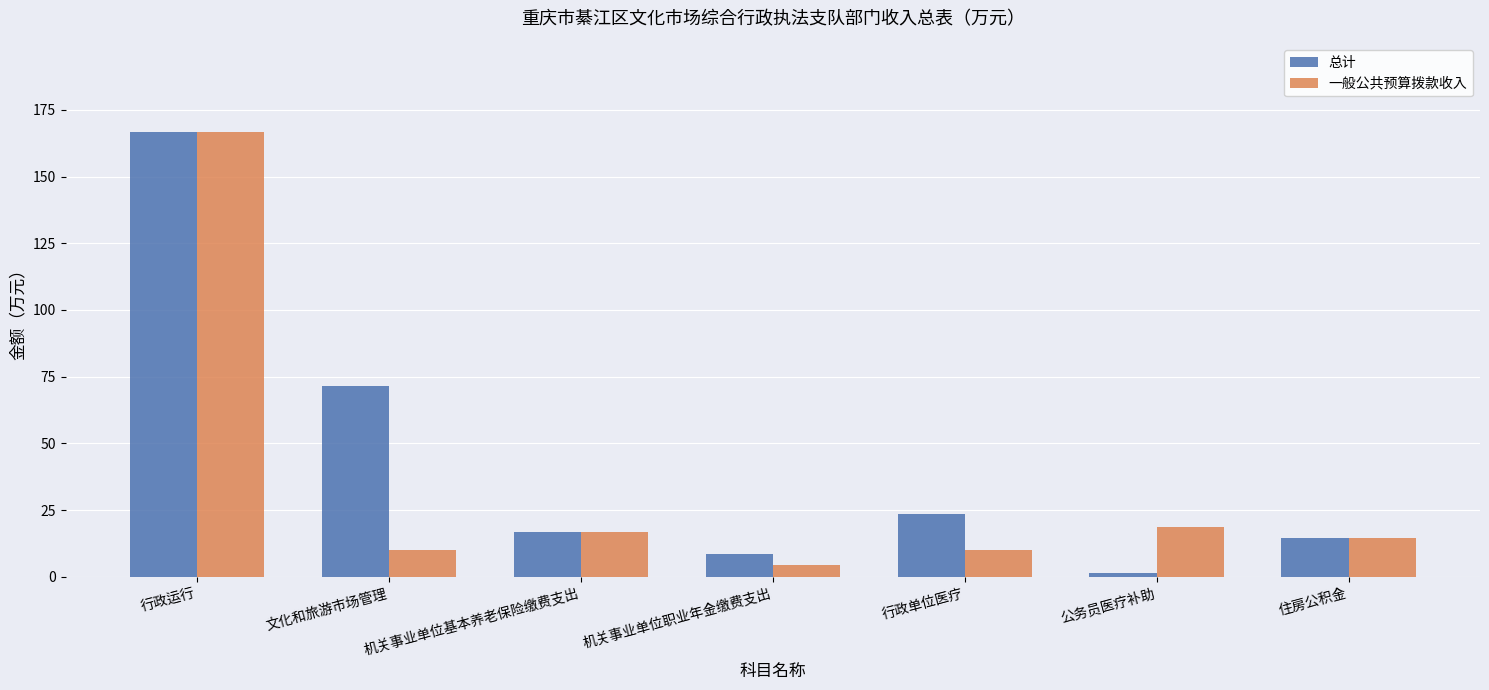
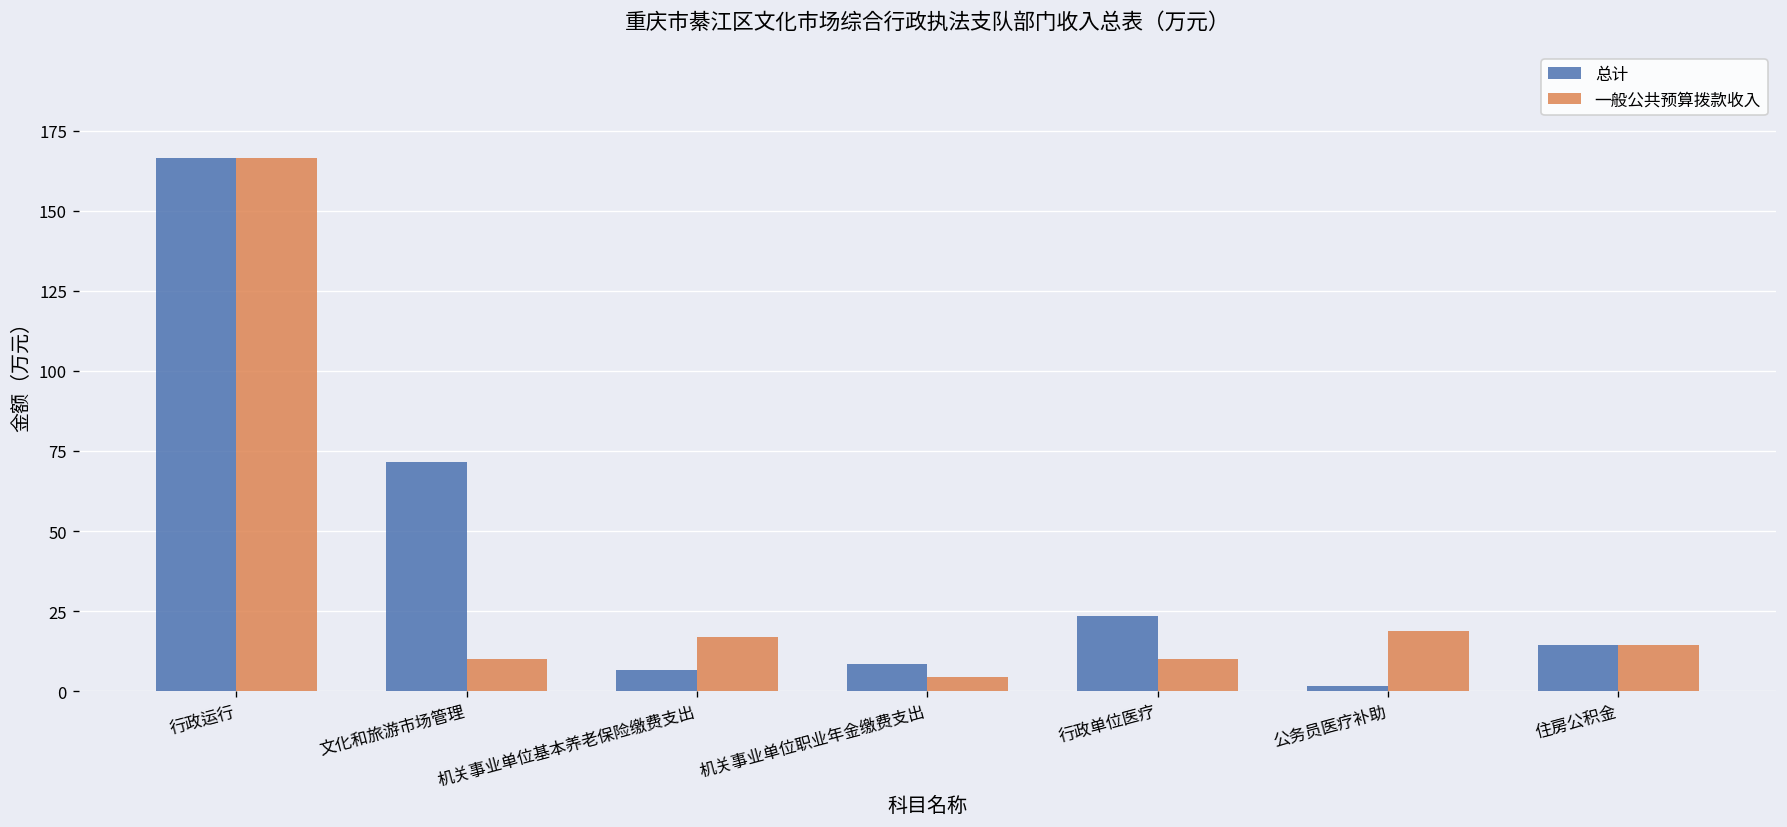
总计, 机关事业单位基本养老保险缴费支出: 17 -> 7
